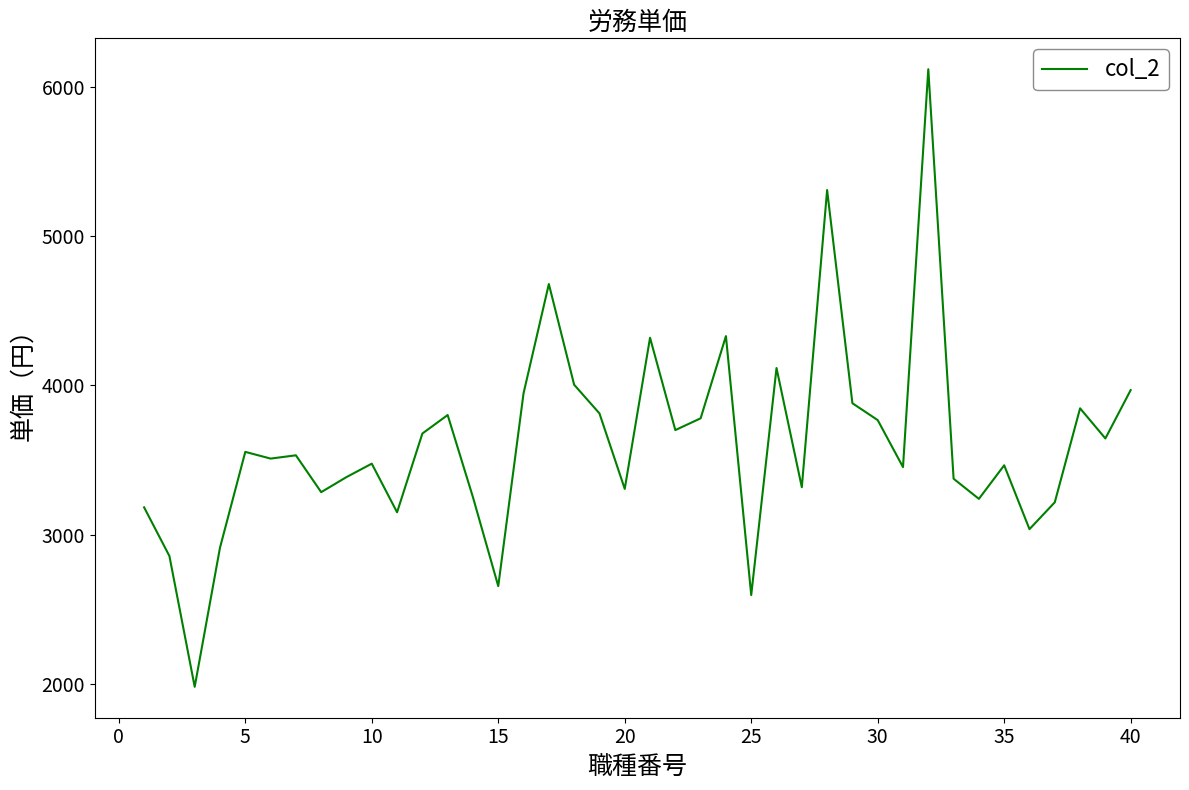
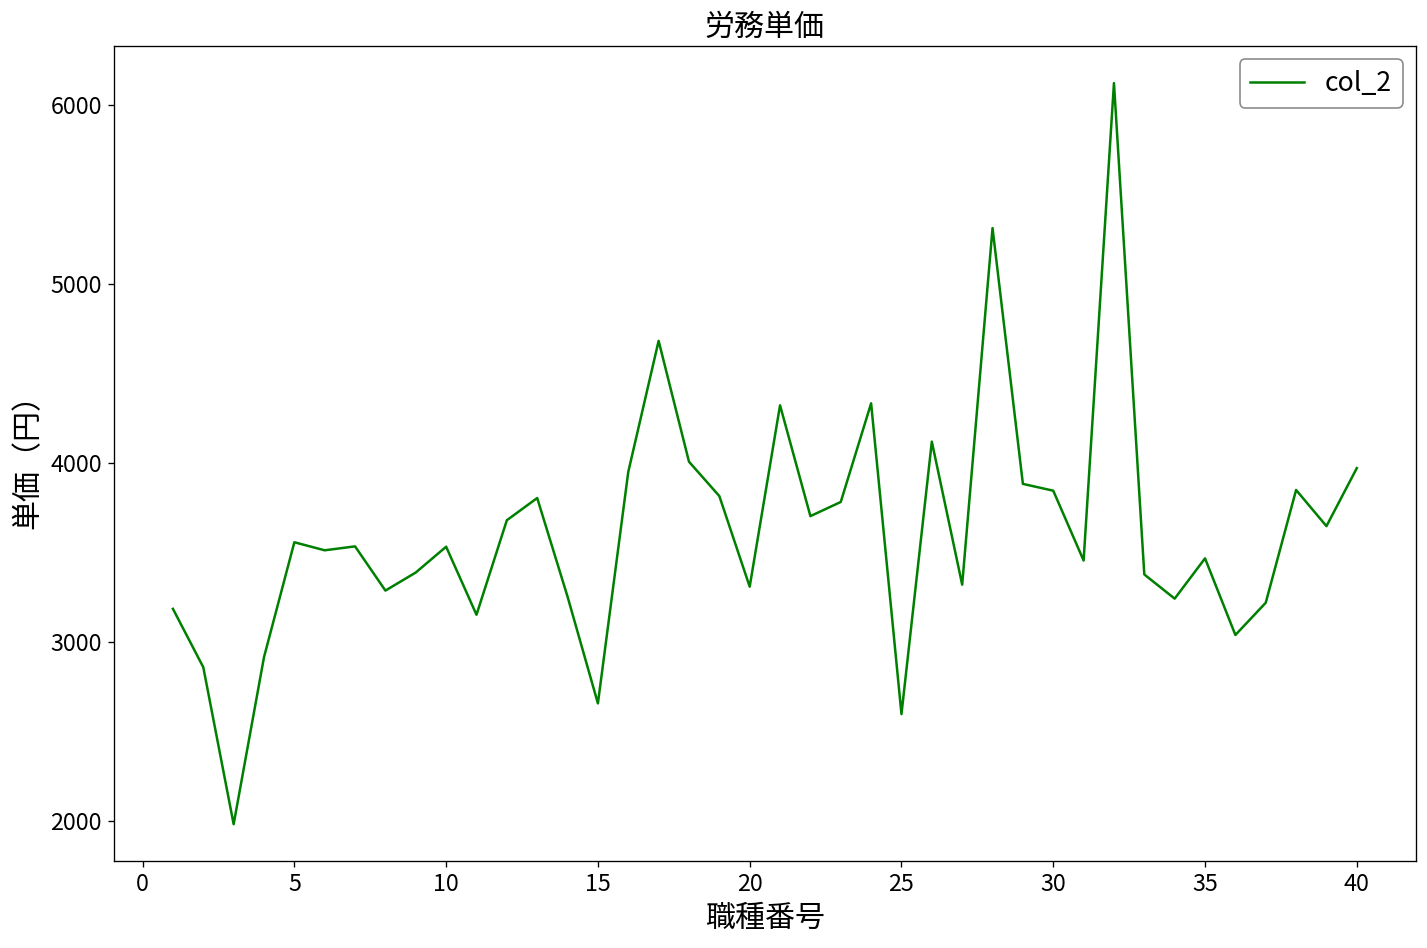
10: 3480 -> 3530
30: 3770 -> 3840
